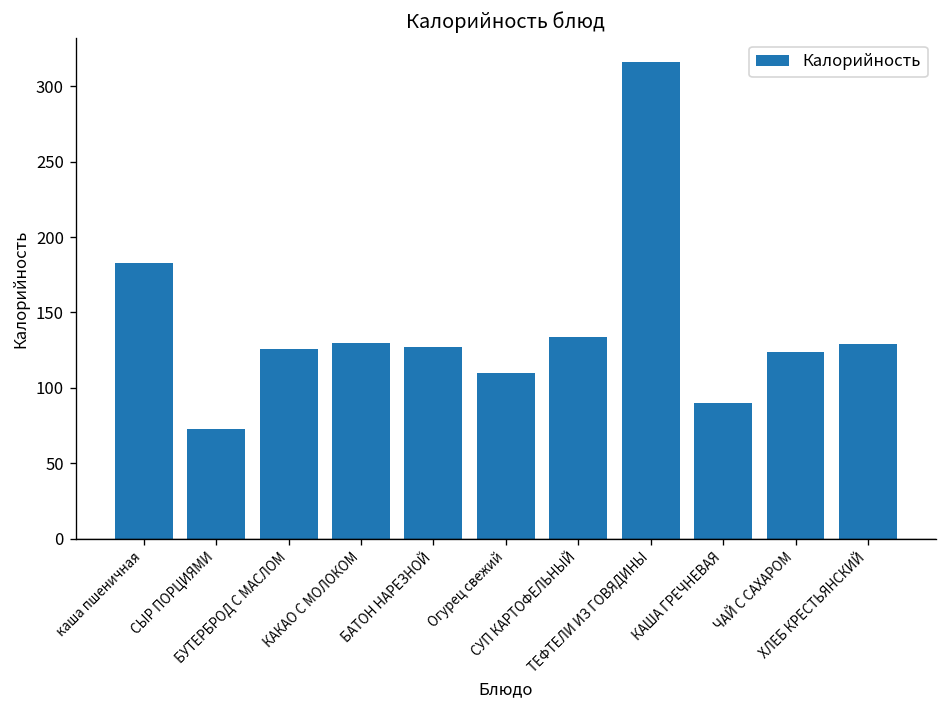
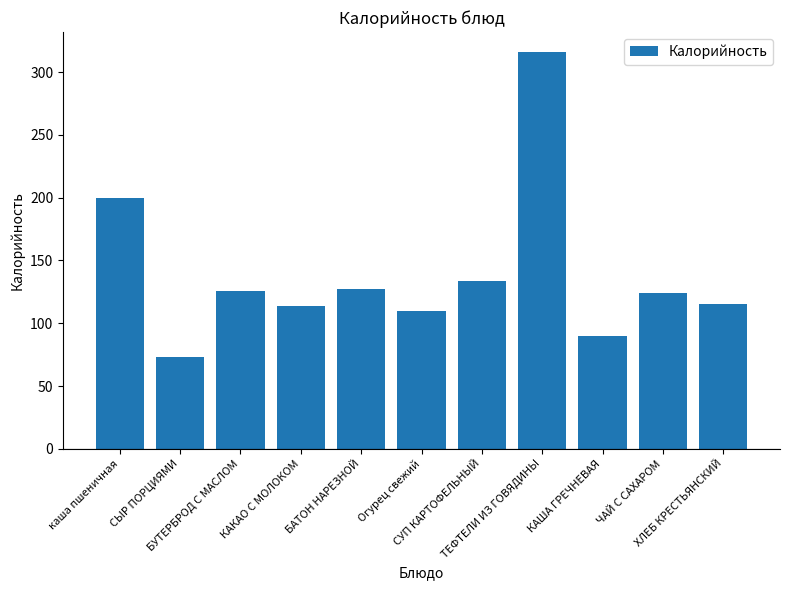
каша пшеничная: 183 -> 200
КАКАО С МОЛОКОМ: 130 -> 114
ХЛЕБ КРЕСТЬЯНСКИЙ: 129 -> 115
